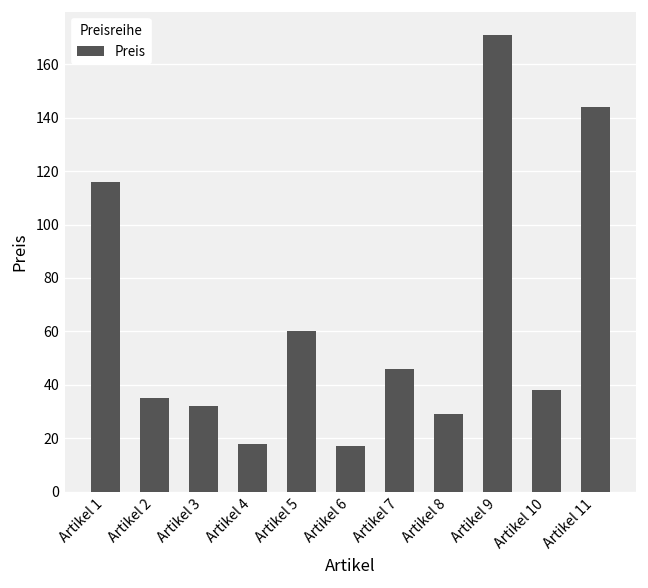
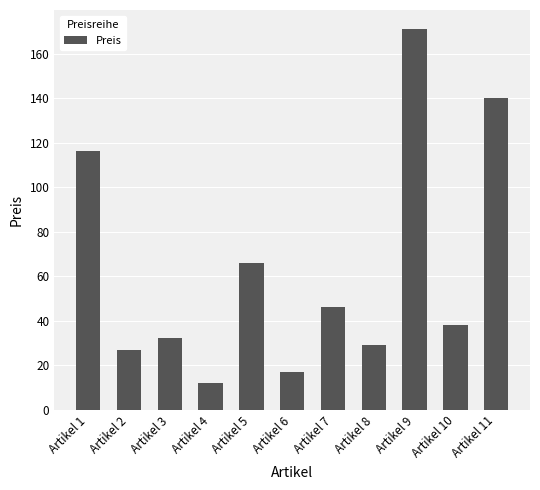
Artikel 2: 35 -> 27
Artikel 4: 18 -> 12
Artikel 5: 60 -> 66
Artikel 11: 144 -> 140
